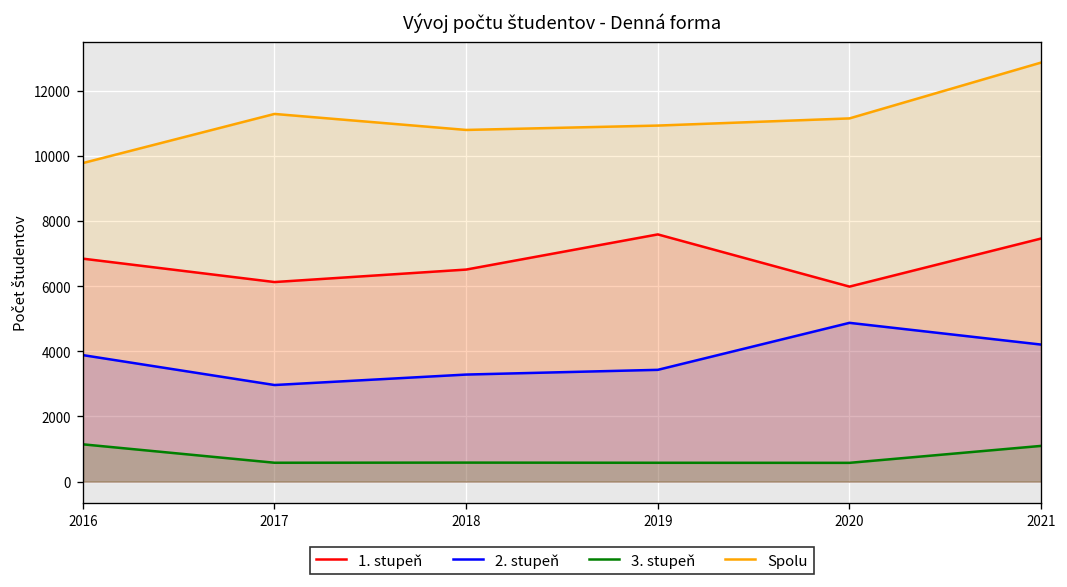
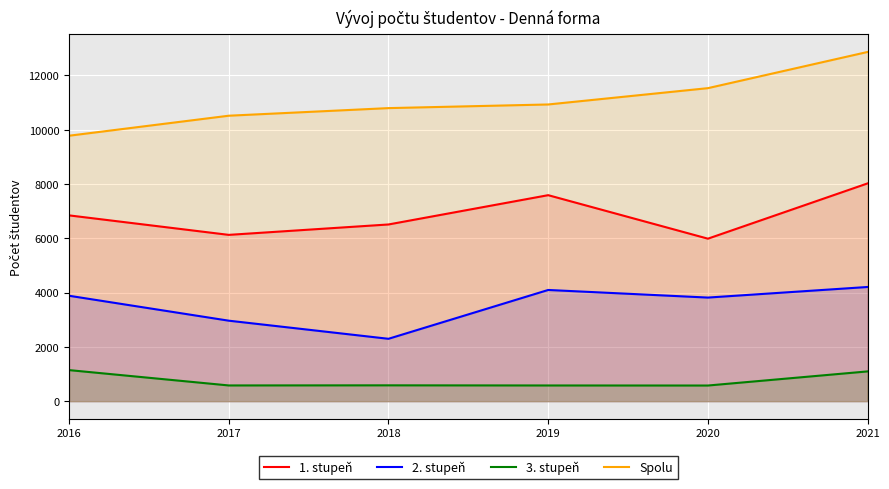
Spolu, 2017: 11300 -> 10500
2. stupeň, 2018: 3300 -> 2300
2. stupeň, 2019: 3400 -> 4100
2. stupeň, 2020: 4900 -> 3800
Spolu, 2020: 11100 -> 11500
1. stupeň, 2021: 7500 -> 8000
